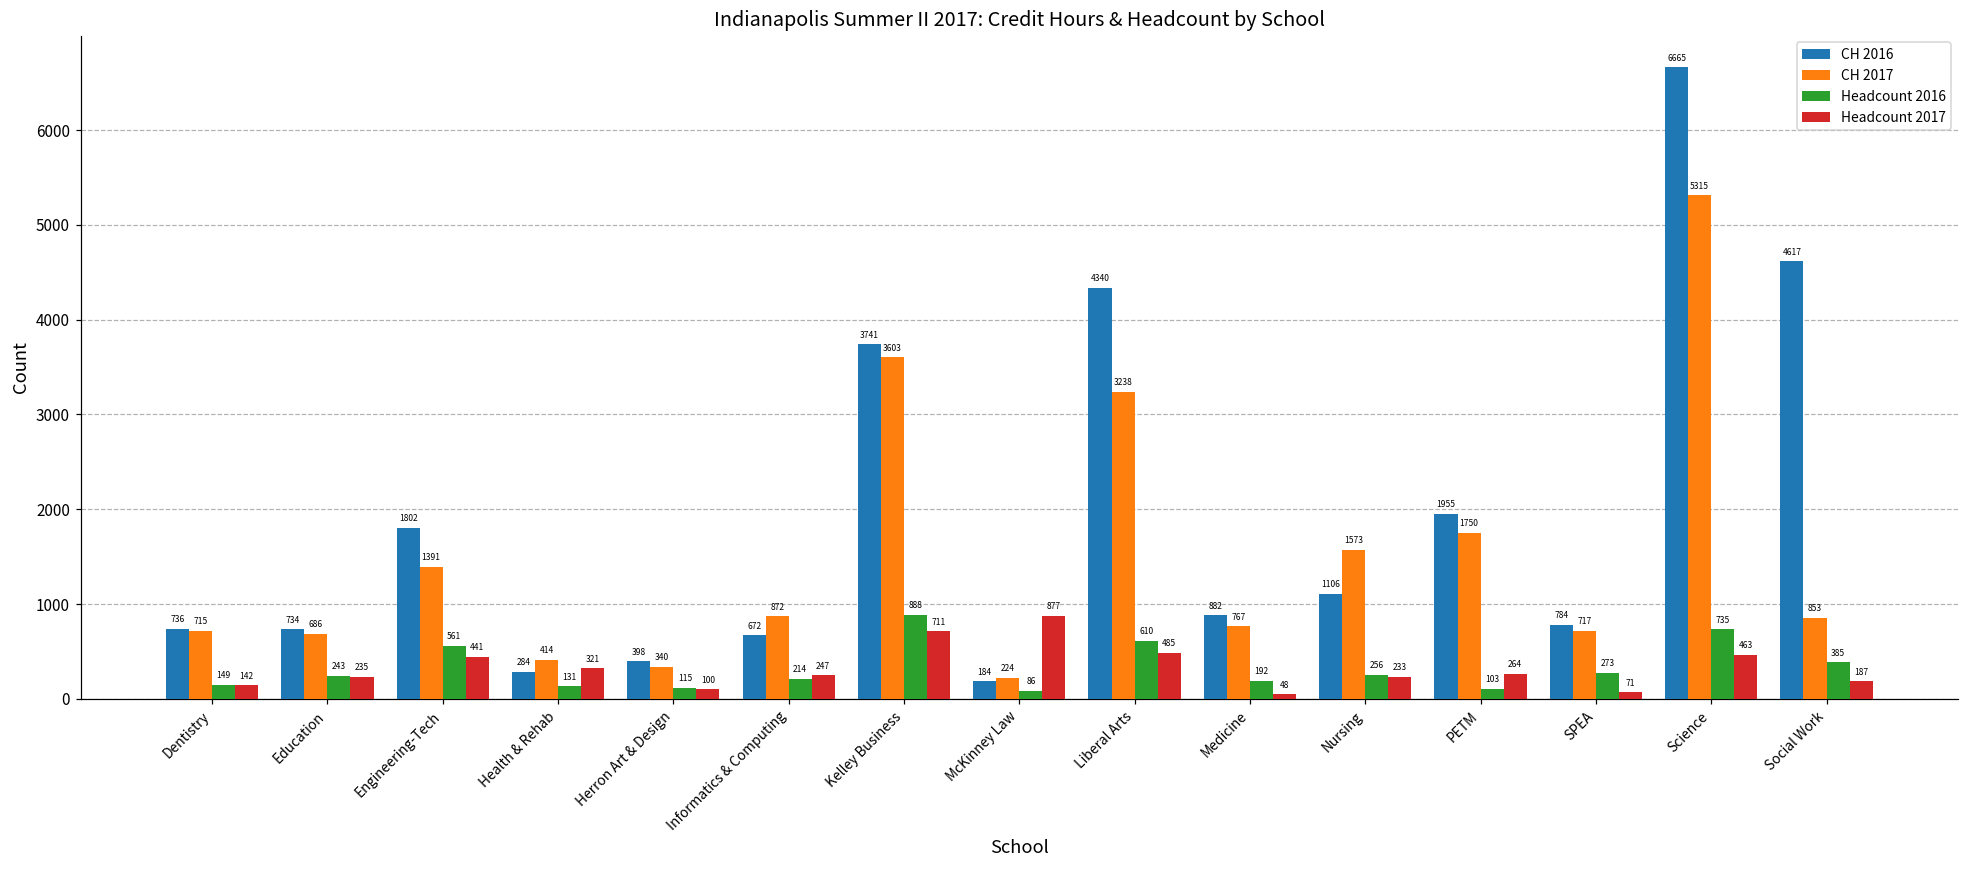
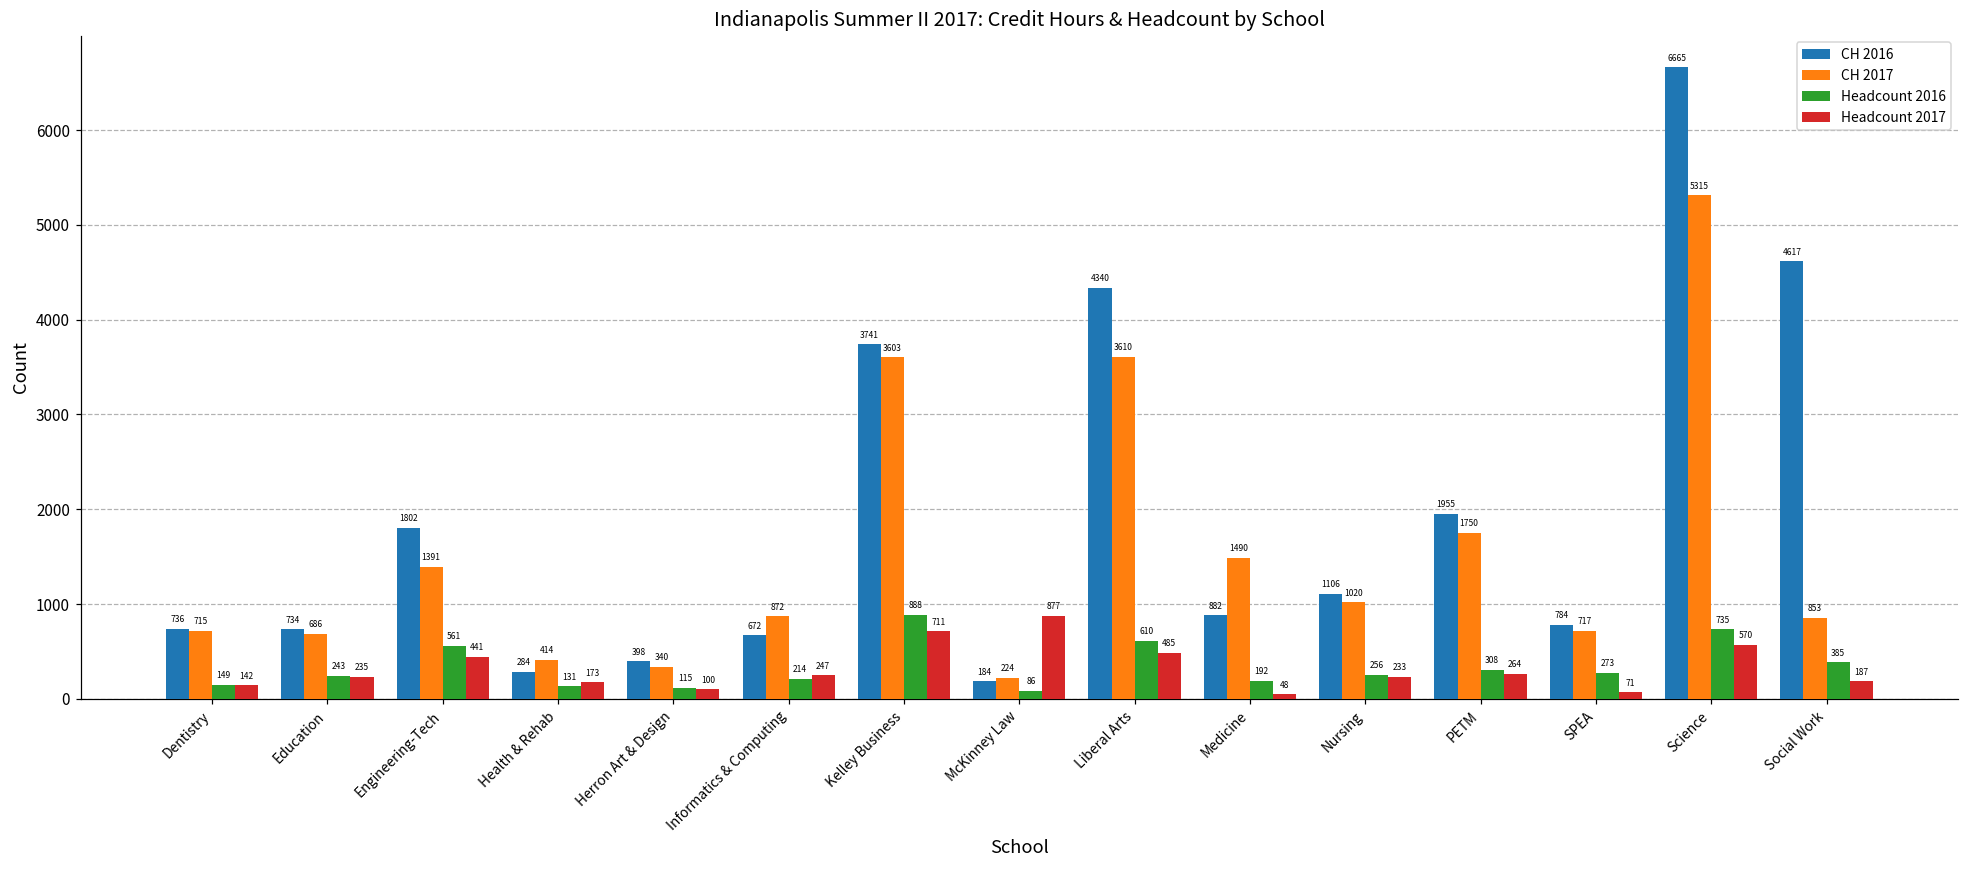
Headcount 2017, Health & Rehab: 321 -> 173
CH 2017, Liberal Arts: 3238 -> 3610
CH 2017, Medicine: 767 -> 1490
CH 2017, Nursing: 1573 -> 1020
Headcount 2016, PETM: 103 -> 308
Headcount 2017, Science: 463 -> 570
